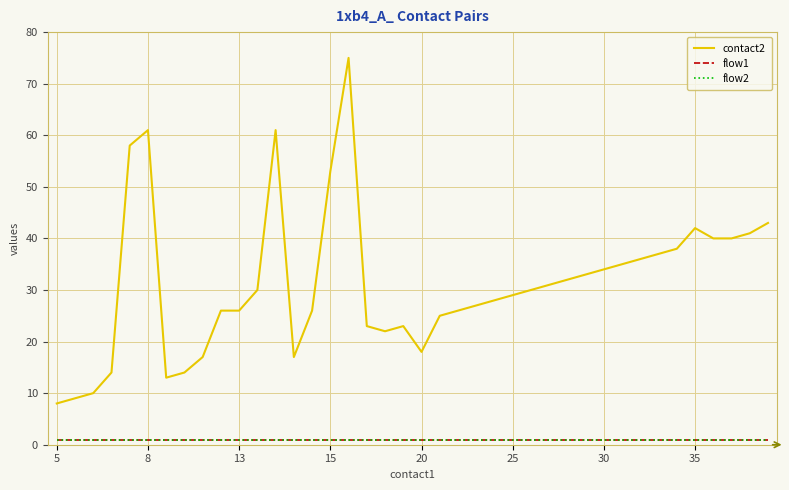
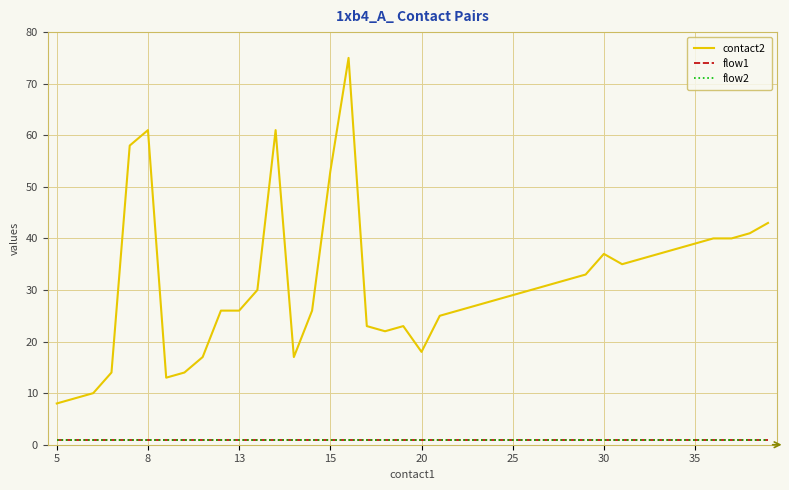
contact2, 30: 34 -> 37
contact2, 35: 42 -> 39
